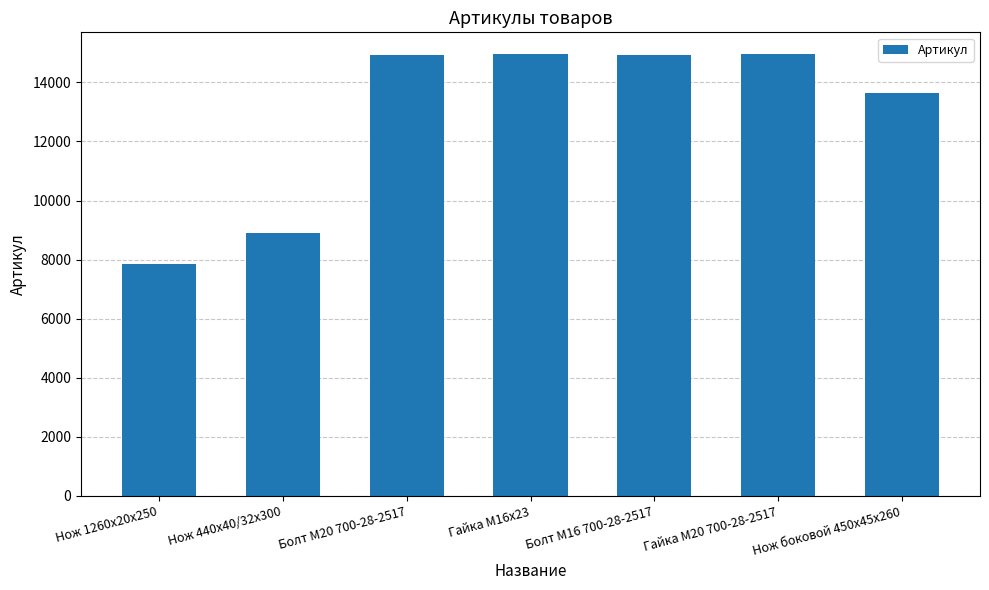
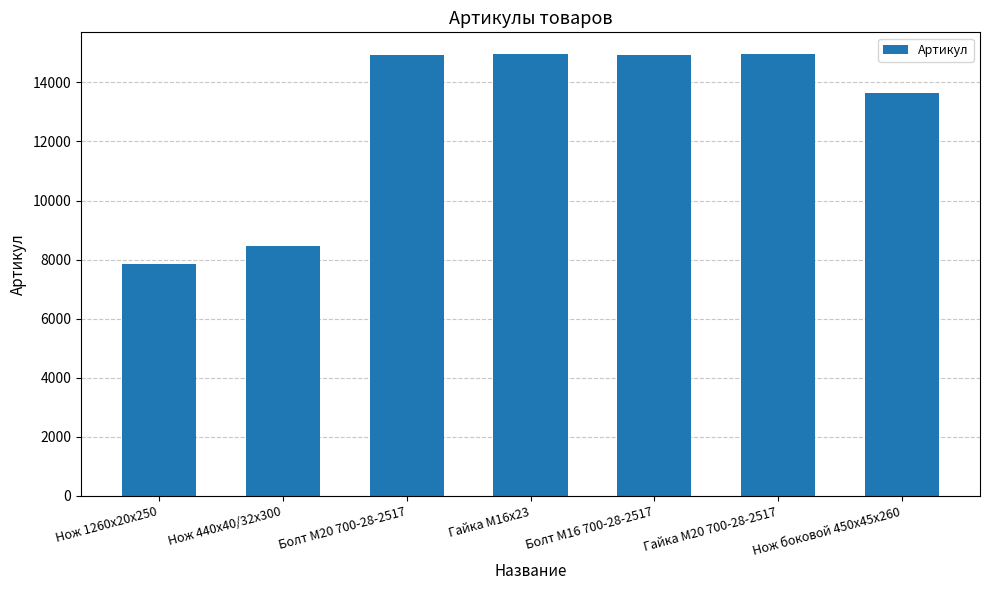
Нож 440х40/32х300: 8900 -> 8500
